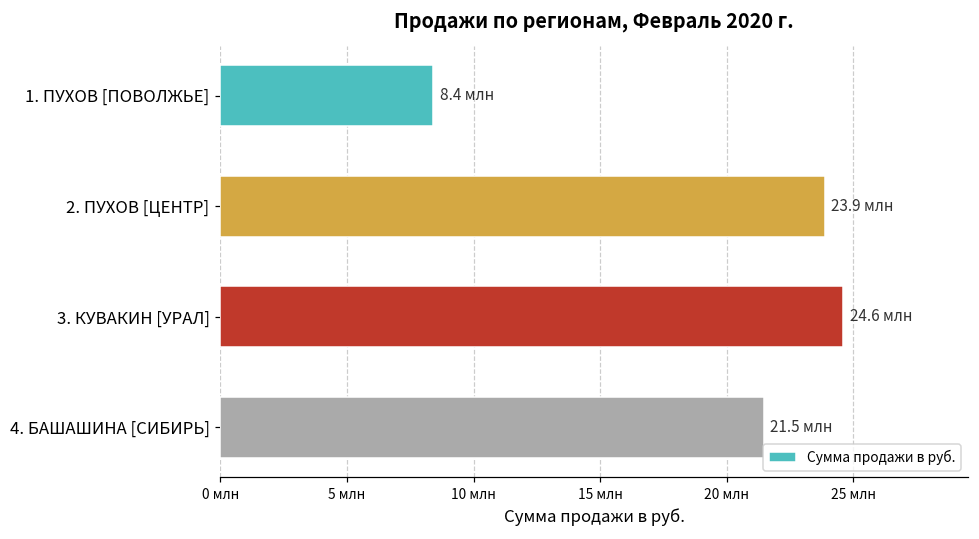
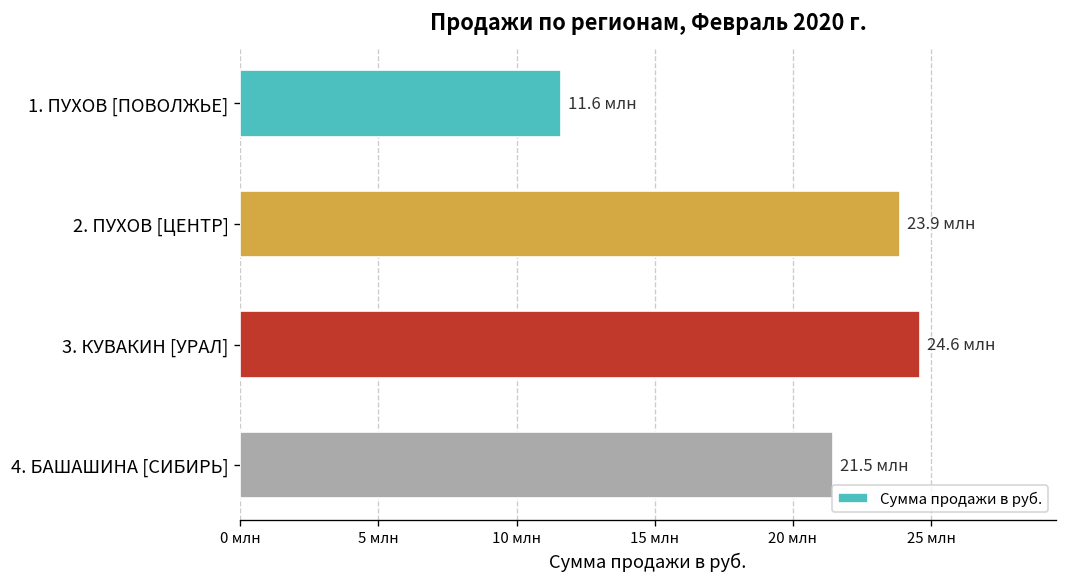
1. ПУХОВ [ПОВОЛЖЬЕ]: 8.4 -> 11.6
